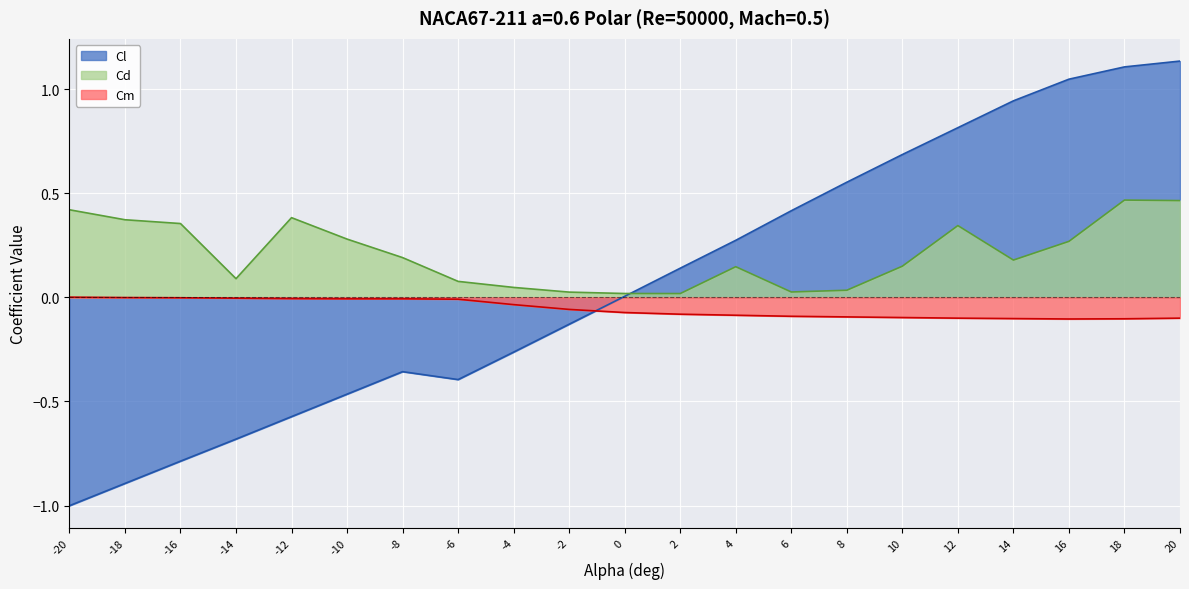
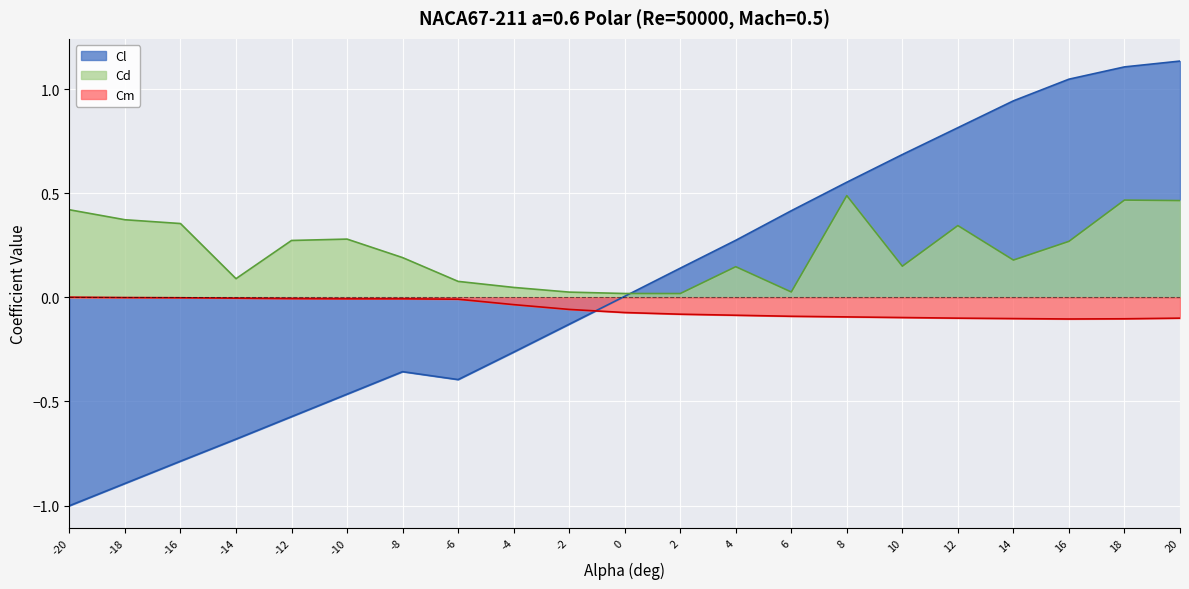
Cd, -12: 0.38 -> 0.27
Cd, 8: 0.03 -> 0.49
